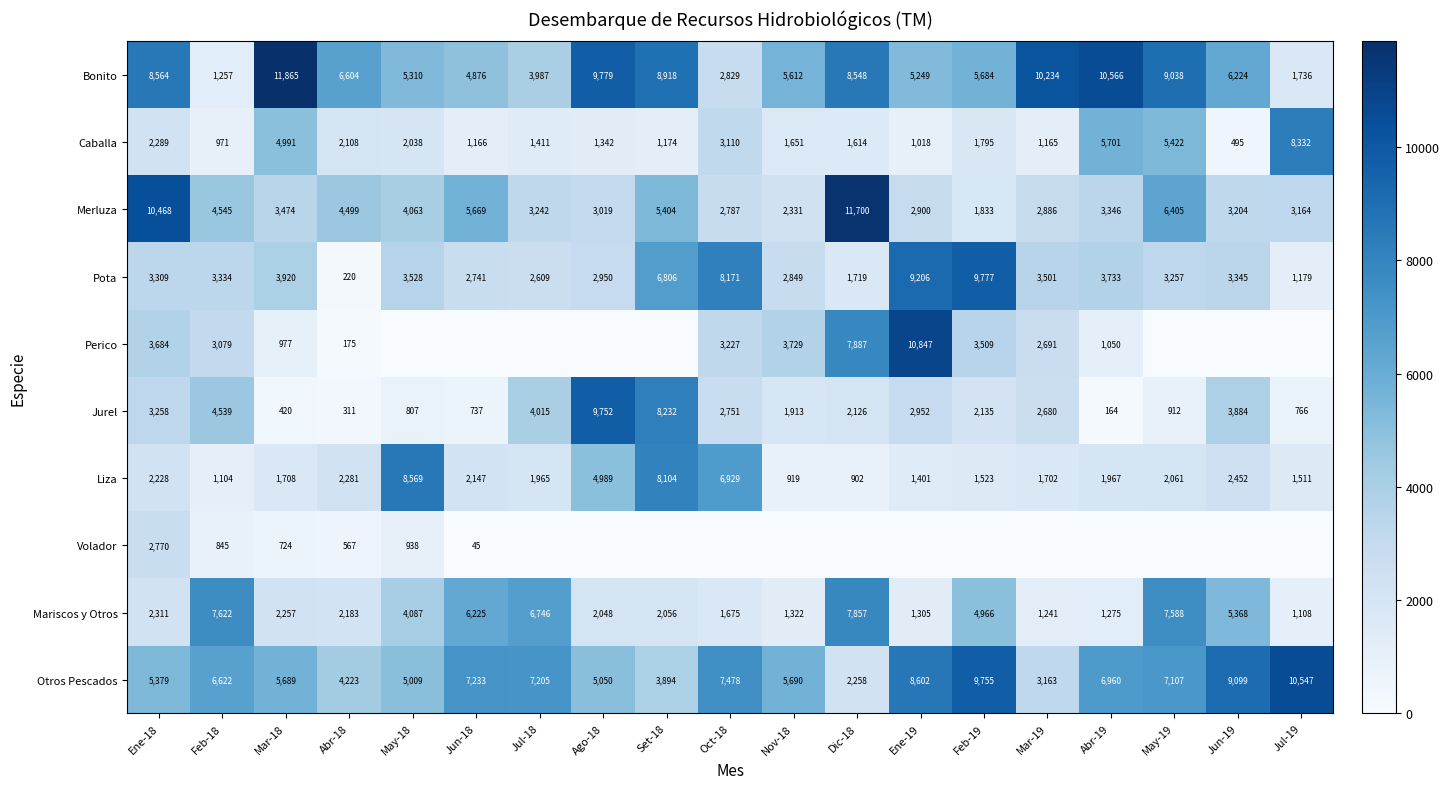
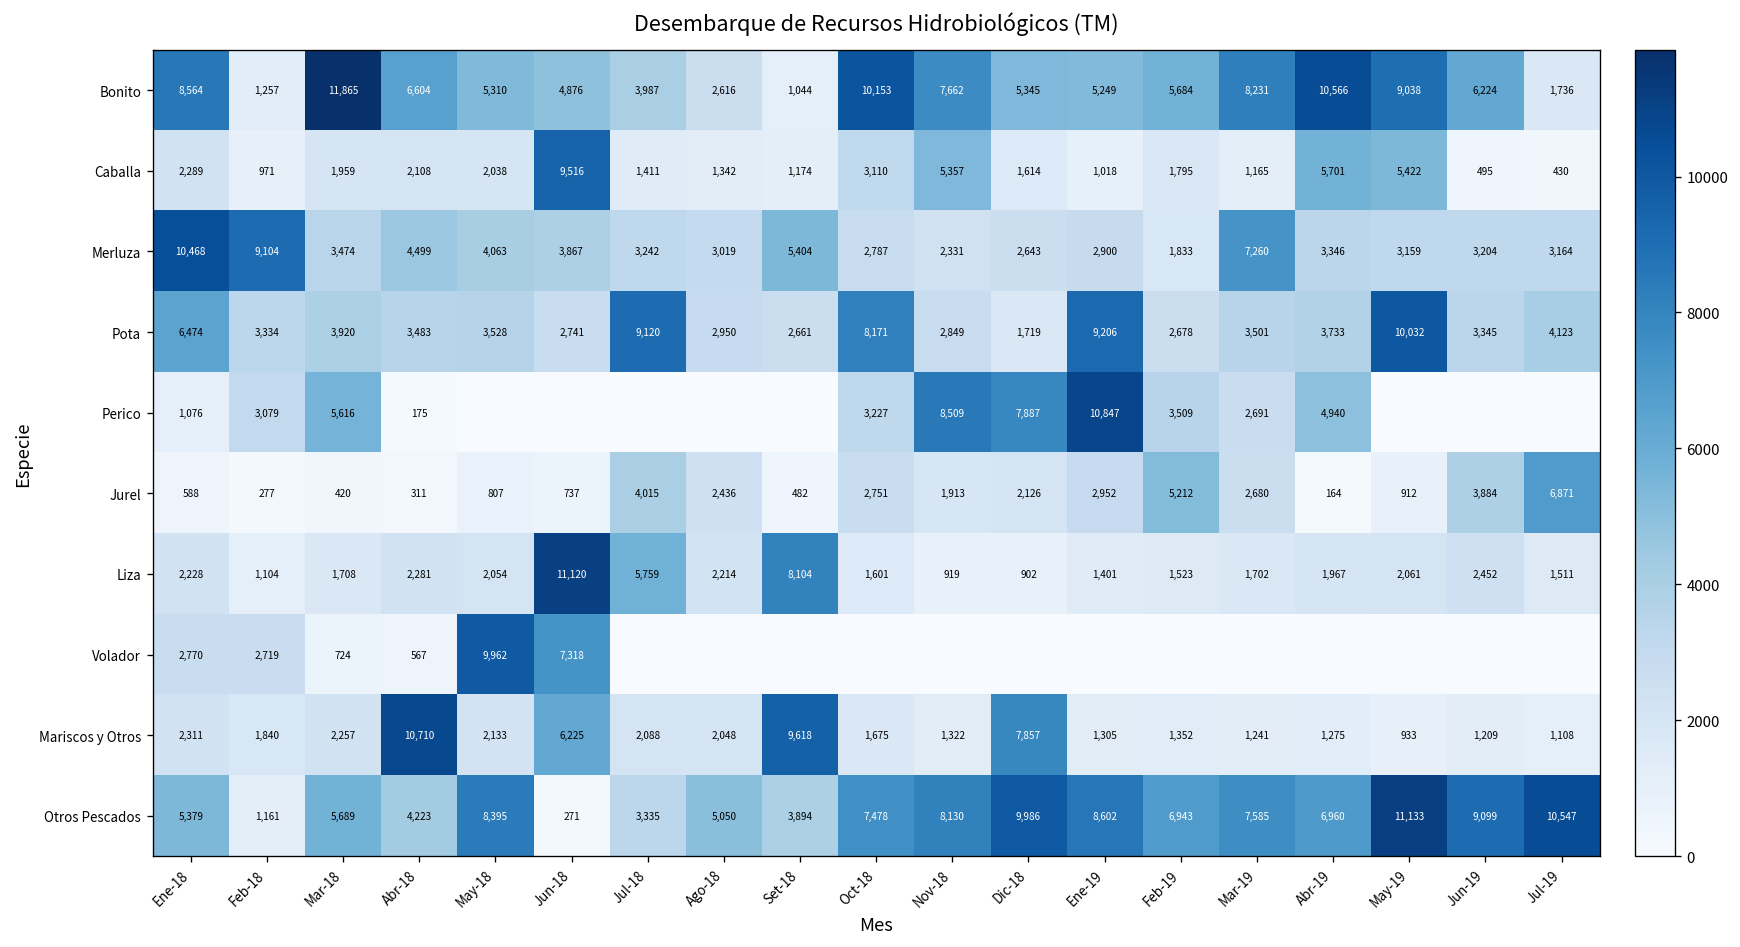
Bonito, Ago-18: 9,779 -> 2,616
Bonito, Set-18: 8,918 -> 1,044
Bonito, Oct-18: 2,829 -> 10,153
Bonito, Nov-18: 5,612 -> 7,662
Bonito, Dic-18: 8,548 -> 5,345
Bonito, Mar-19: 10,234 -> 8,231
Caballa, Mar-18: 4,991 -> 1,959
Caballa, Jun-18: 1,166 -> 9,516
Caballa, Nov-18: 1,651 -> 5,357
Caballa, Jul-19: 8,332 -> 430
Merluza, Feb-18: 4,545 -> 9,104
Merluza, Jun-18: 5,669 -> 3,867
Merluza, Dic-18: 11,700 -> 2,643
Merluza, Mar-19: 2,886 -> 7,260
Merluza, May-19: 6,405 -> 3,159
Pota, Ene-18: 3,309 -> 6,474
Pota, Abr-18: 220 -> 3,483
Pota, Jul-18: 2,609 -> 9,120
Pota, Set-18: 6,806 -> 2,661
Pota, Feb-19: 9,777 -> 2,678
Pota, May-19: 3,257 -> 10,032
Pota, Jul-19: 1,179 -> 4,123
Perico, Ene-18: 3,684 -> 1,076
Perico, Mar-18: 977 -> 5,616
Perico, Nov-18: 3,729 -> 8,509
Perico, Abr-19: 1,050 -> 4,940
Jurel, Ene-18: 3,258 -> 588
Jurel, Feb-18: 4,539 -> 277
Jurel, Ago-18: 9,752 -> 2,436
Jurel, Set-18: 8,232 -> 482
Jurel, Feb-19: 2,135 -> 5,212
Jurel, Jul-19: 766 -> 6,871
Liza, May-18: 8,569 -> 2,054
Liza, Jun-18: 2,147 -> 11,120
Liza, Jul-18: 1,965 -> 5,759
Liza, Ago-18: 4,989 -> 2,214
Liza, Oct-18: 6,929 -> 1,601
Volador, Feb-18: 845 -> 2,719
Volador, May-18: 938 -> 9,962
Volador, Jun-18: 45 -> 7,318
Mariscos y Otros, Feb-18: 7,622 -> 1,840
Mariscos y Otros, Abr-18: 2,183 -> 10,710
Mariscos y Otros, May-18: 4,087 -> 2,133
Mariscos y Otros, Jul-18: 6,746 -> 2,088
Mariscos y Otros, Set-18: 2,056 -> 9,618
Mariscos y Otros, Feb-19: 4,966 -> 1,352
Mariscos y Otros, May-19: 7,588 -> 933
Mariscos y Otros, Jun-19: 5,368 -> 1,209
Otros Pescados, Feb-18: 6,622 -> 1,161
Otros Pescados, May-18: 5,009 -> 8,395
Otros Pescados, Jun-18: 7,233 -> 271
Otros Pescados, Jul-18: 7,205 -> 3,335
Otros Pescados, Nov-18: 5,690 -> 8,130
Otros Pescados, Dic-18: 2,258 -> 9,986
Otros Pescados, Feb-19: 9,755 -> 6,943
Otros Pescados, Mar-19: 3,163 -> 7,585
Otros Pescados, May-19: 7,107 -> 11,133
